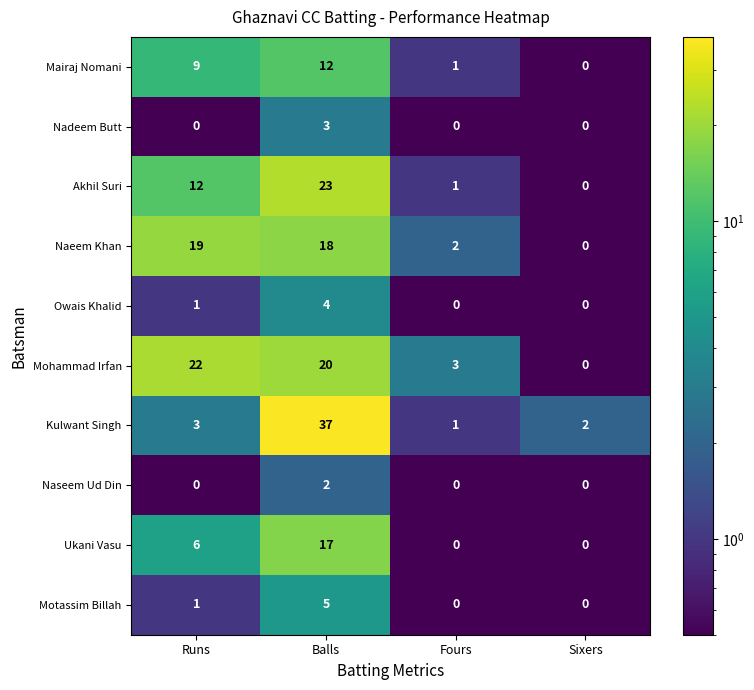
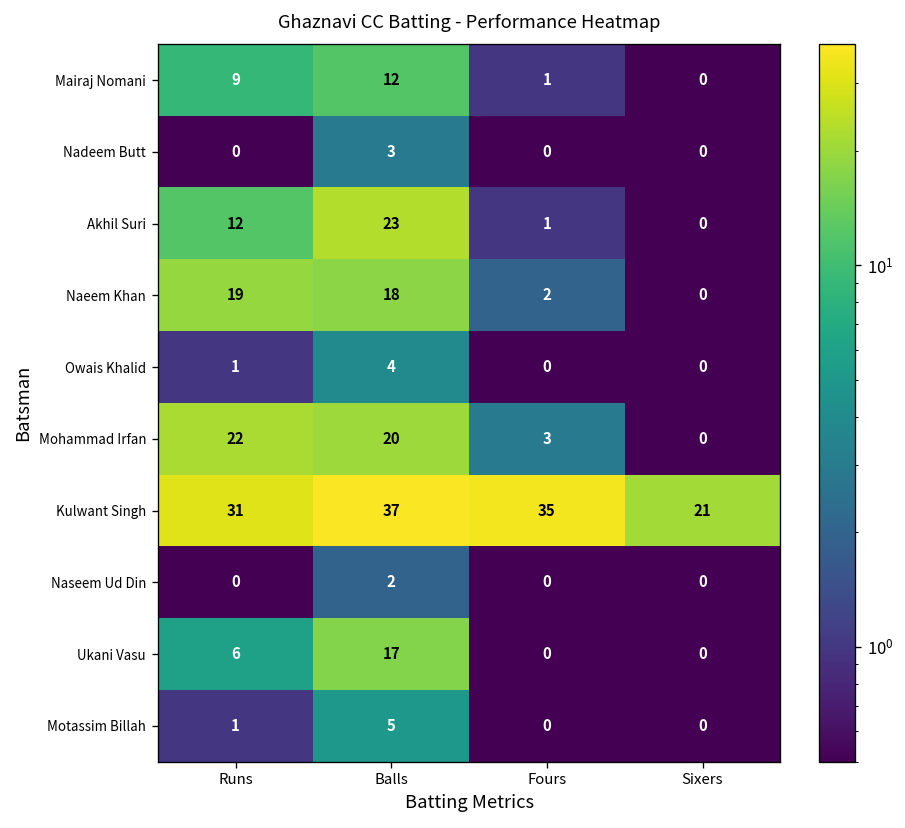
Kulwant Singh, Runs: 3 -> 31
Kulwant Singh, Fours: 1 -> 35
Kulwant Singh, Sixers: 2 -> 21
